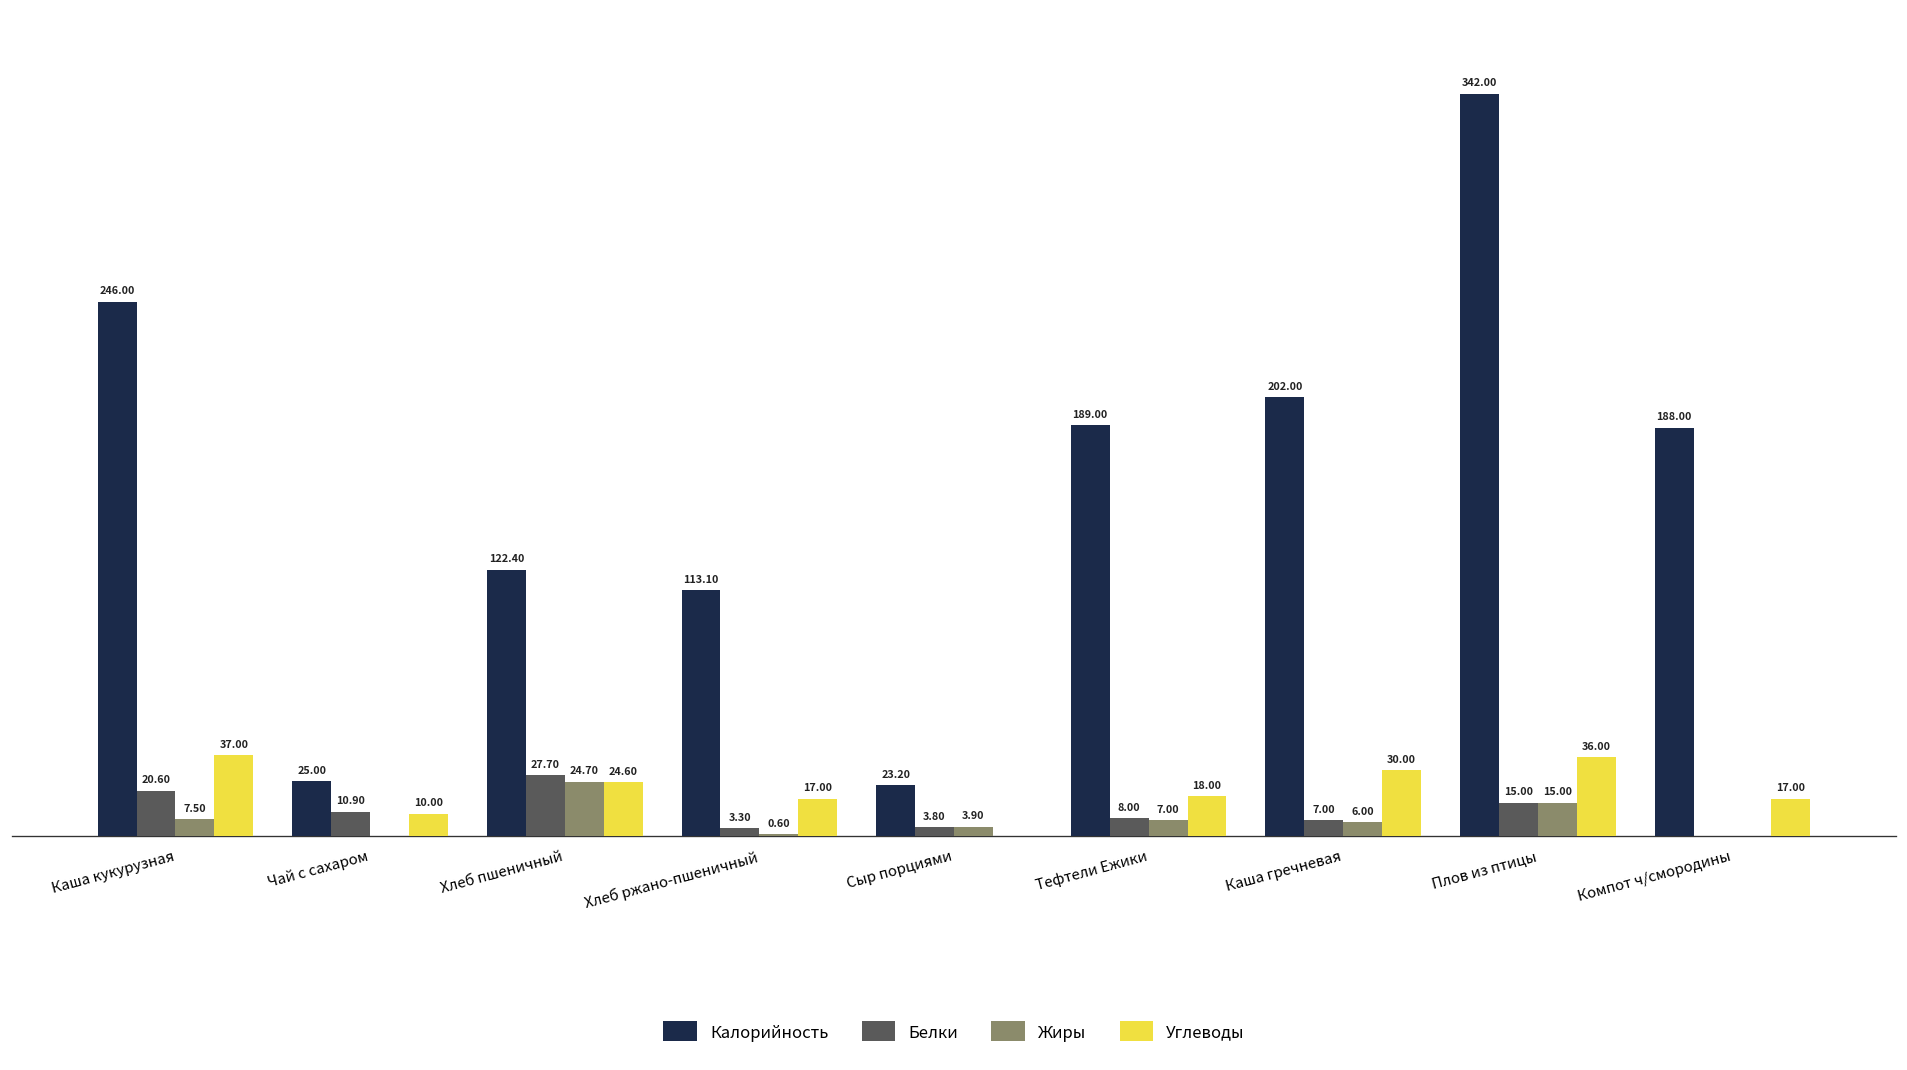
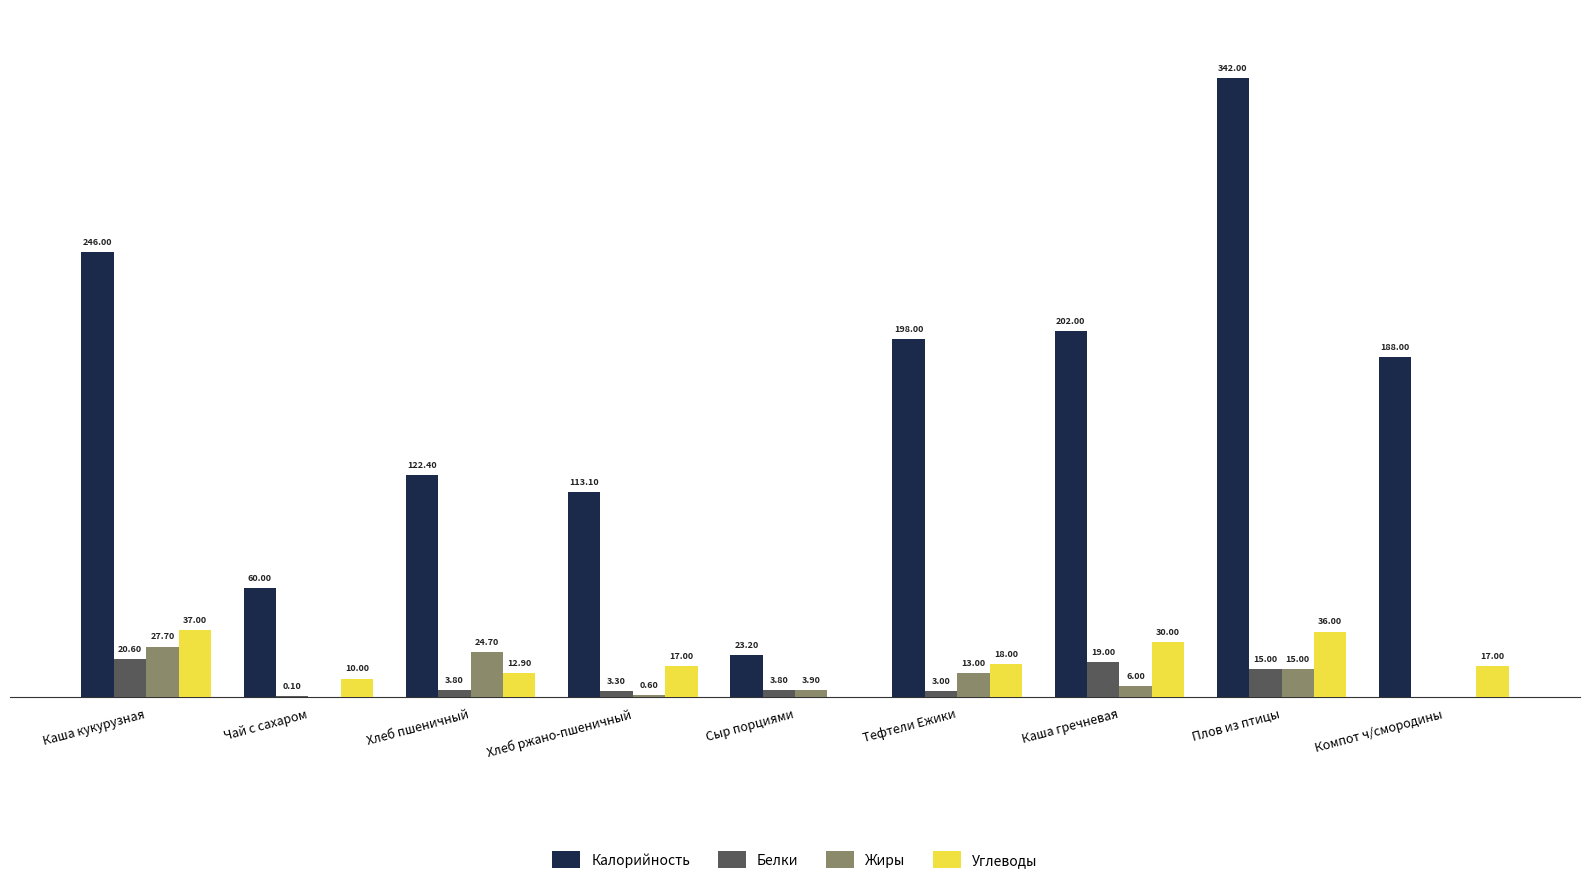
Жиры, Каша кукурузная: 7.50 -> 27.70
Калорийность, Чай с сахаром: 25.00 -> 60.00
Белки, Чай с сахаром: 10.90 -> 0.10
Белки, Хлеб пшеничный: 27.70 -> 3.80
Углеводы, Хлеб пшеничный: 24.60 -> 12.90
Калорийность, Тефтели Ежики: 189.00 -> 198.00
Белки, Тефтели Ежики: 8.00 -> 3.00
Жиры, Тефтели Ежики: 7.00 -> 13.00
Белки, Каша гречневая: 7.00 -> 19.00
